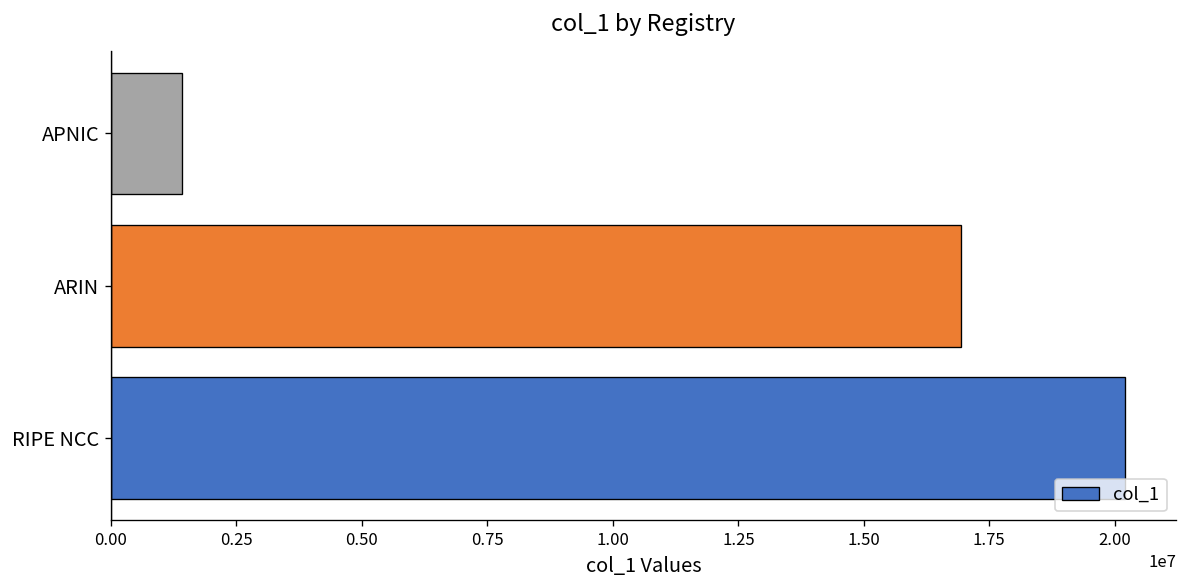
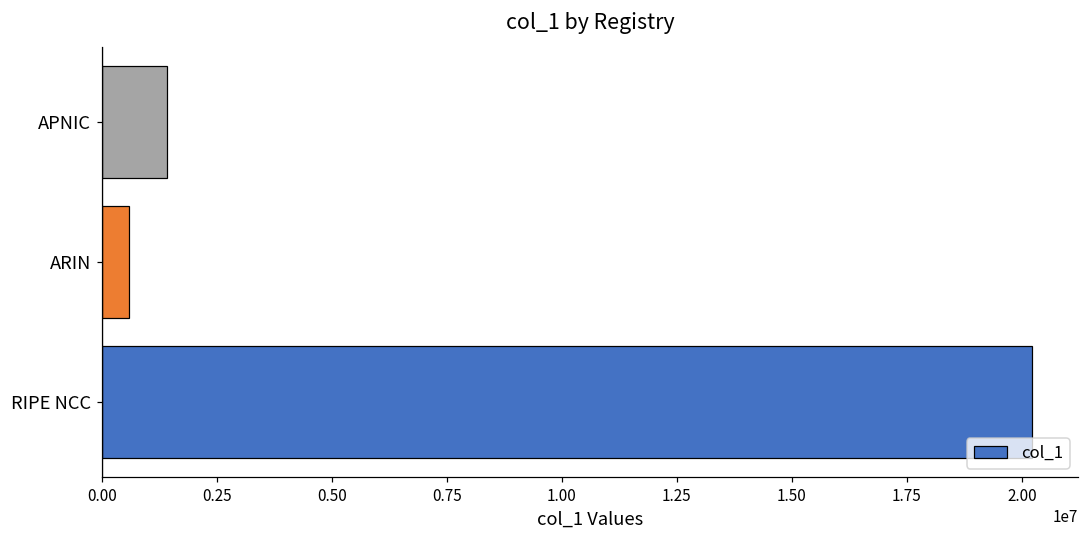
ARIN: 16900000 -> 600000
